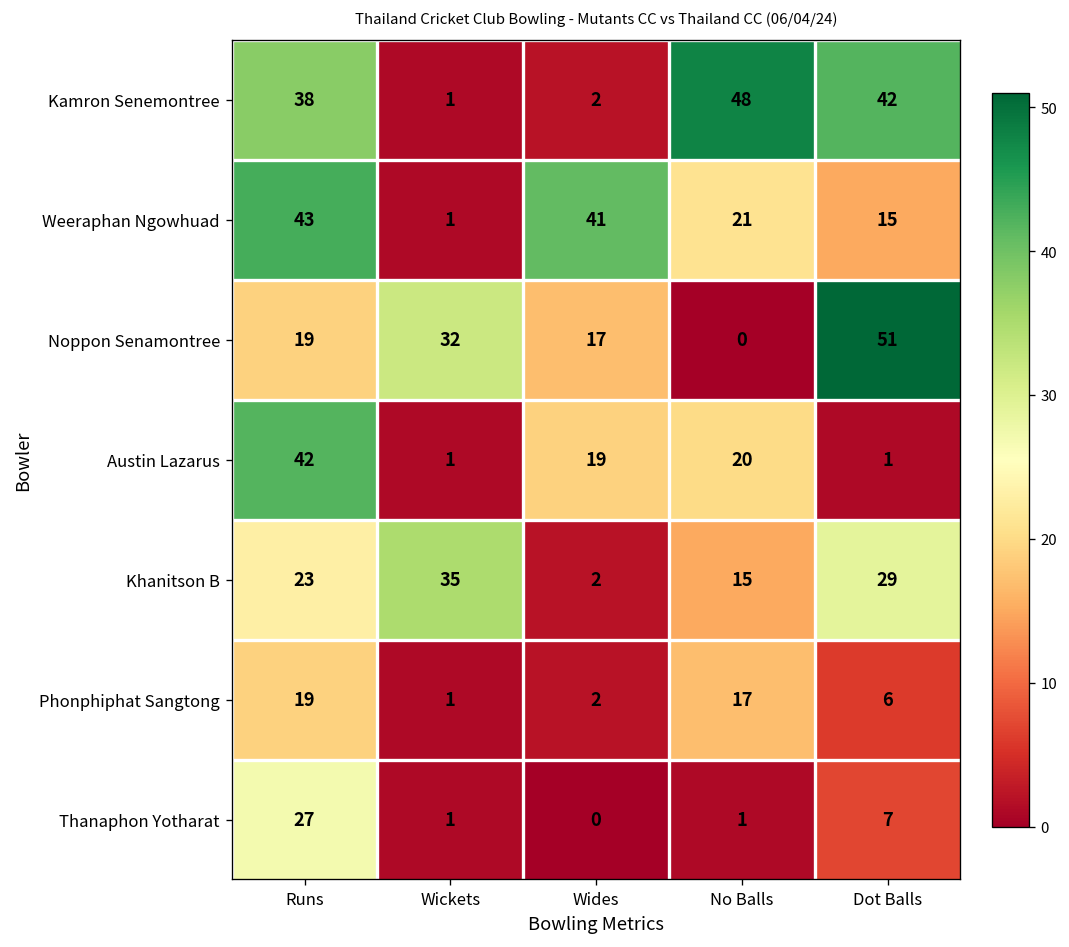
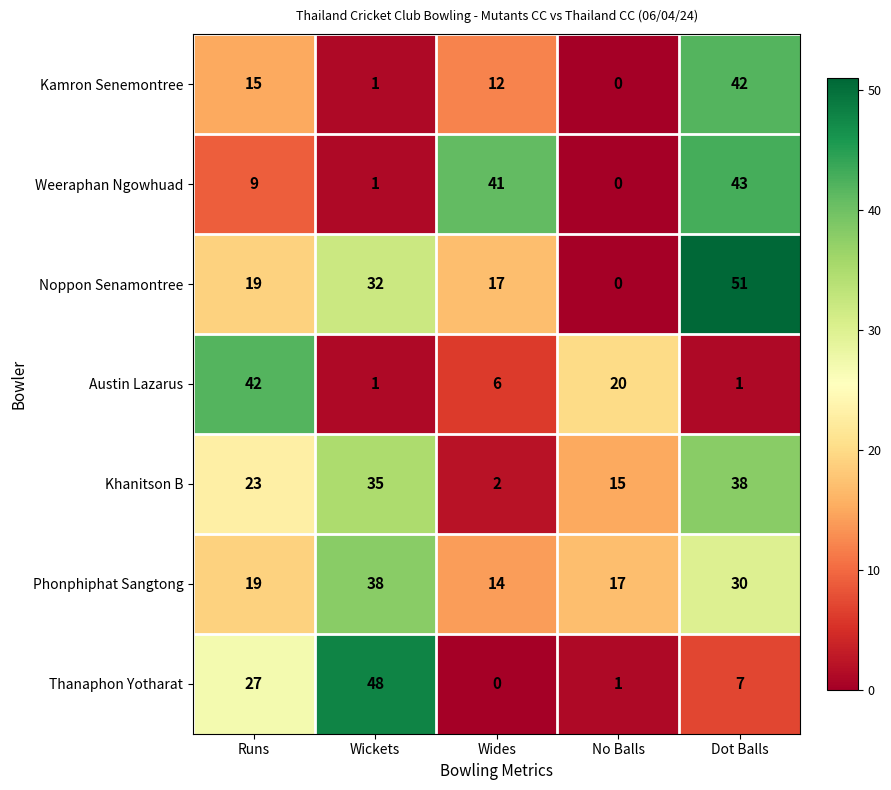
Kamron Senemontree, Runs: 38 -> 15
Kamron Senemontree, Wides: 2 -> 12
Kamron Senemontree, No Balls: 48 -> 0
Weeraphan Ngowhuad, Runs: 43 -> 9
Weeraphan Ngowhuad, No Balls: 21 -> 0
Weeraphan Ngowhuad, Dot Balls: 15 -> 43
Austin Lazarus, Wides: 19 -> 6
Khanitson B, Dot Balls: 29 -> 38
Phonphiphat Sangtong, Wickets: 1 -> 38
Phonphiphat Sangtong, Wides: 2 -> 14
Phonphiphat Sangtong, Dot Balls: 6 -> 30
Thanaphon Yotharat, Wickets: 1 -> 48
